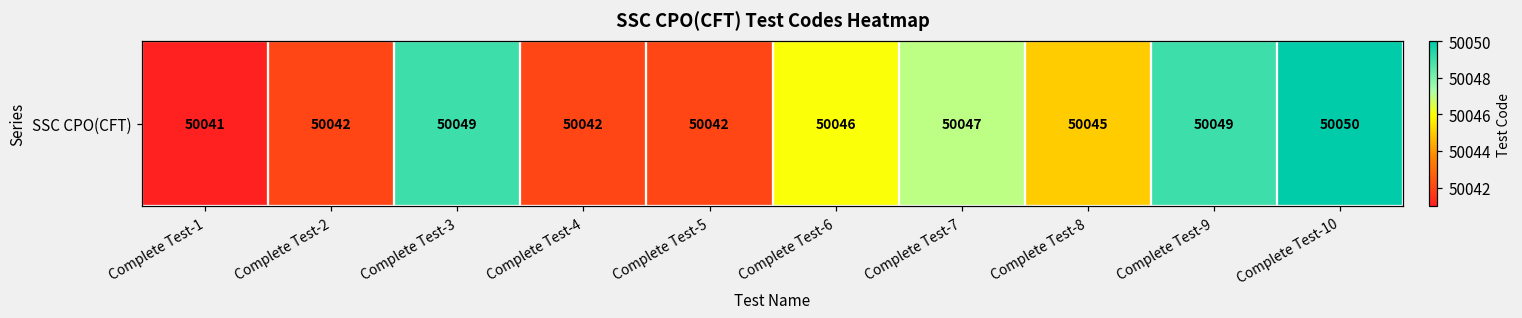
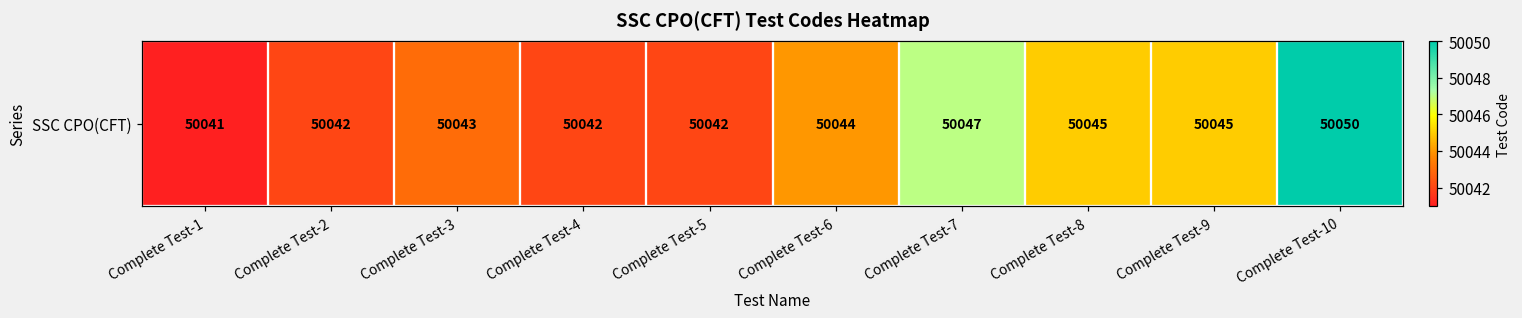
SSC CPO(CFT), Complete Test-3: 50049 -> 50043
SSC CPO(CFT), Complete Test-6: 50046 -> 50044
SSC CPO(CFT), Complete Test-9: 50049 -> 50045
